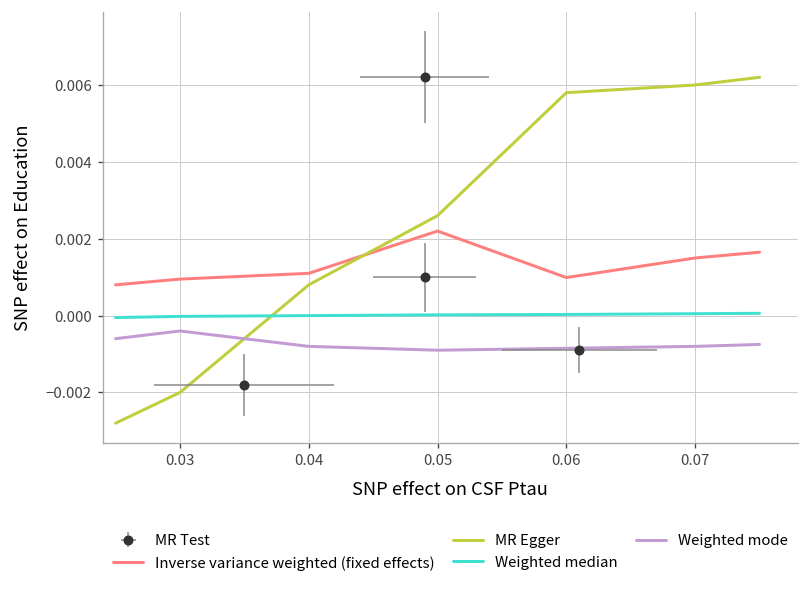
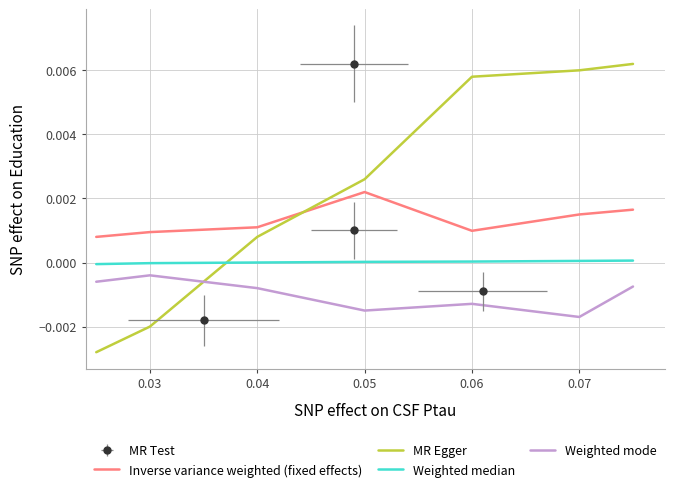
Weighted mode, 0.05: -0.0009 -> -0.0015
Weighted mode, 0.06: -0.0009 -> -0.0013
Weighted mode, 0.07: -0.0008 -> -0.0017
